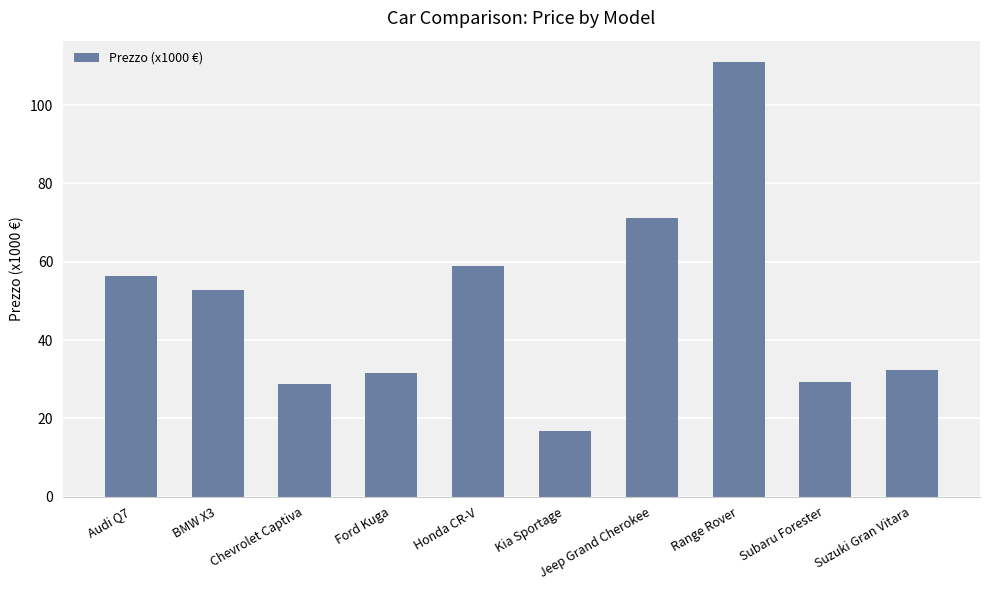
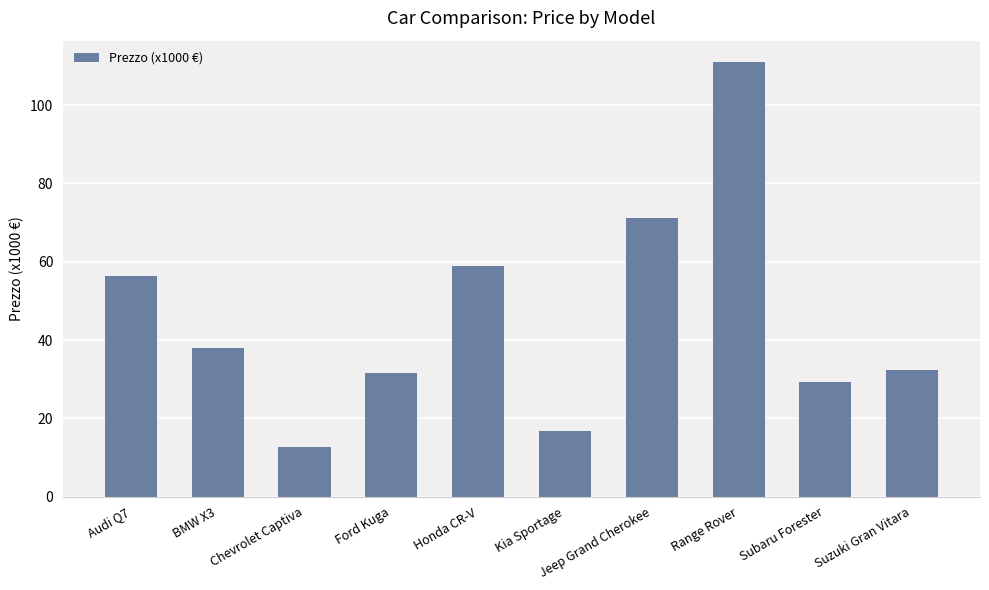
BMW X3: 53 -> 38
Chevrolet Captiva: 29 -> 13
